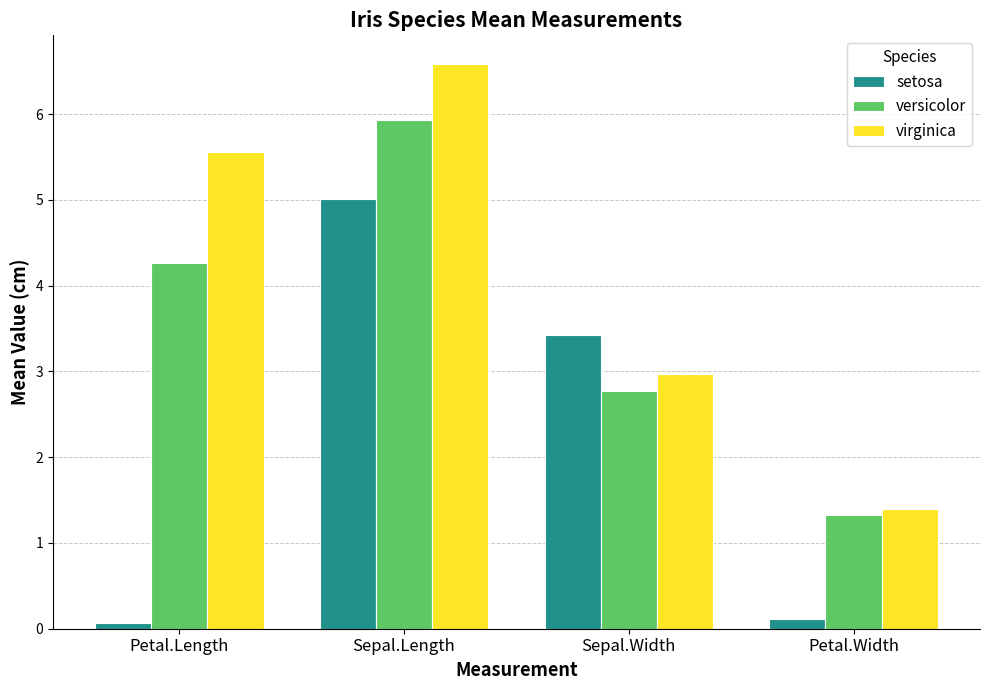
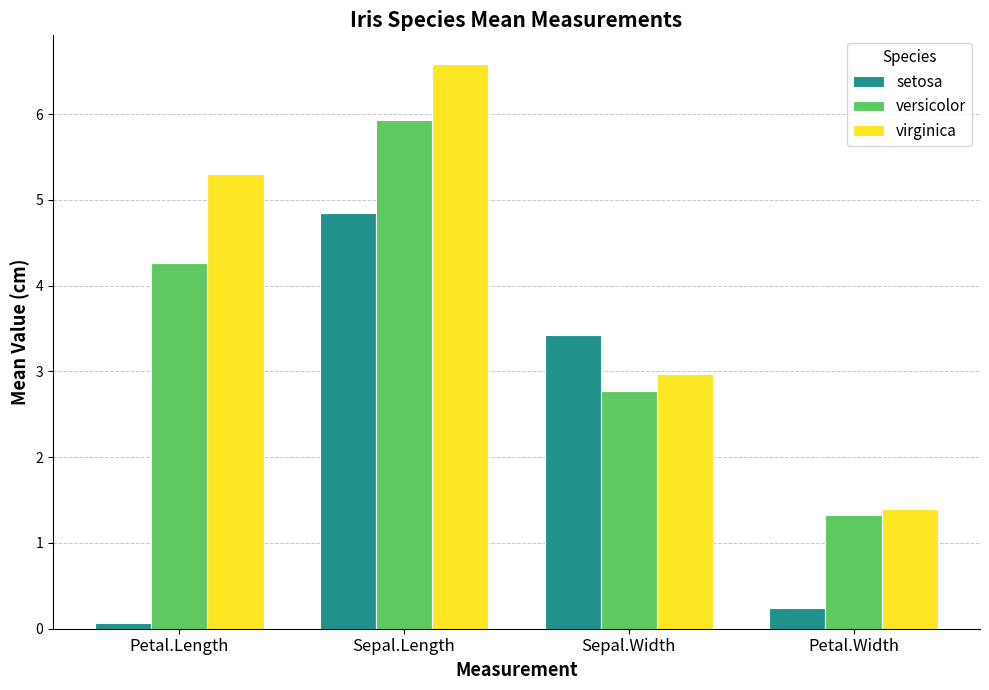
virginica, Petal.Length: 5.6 -> 5.3
setosa, Sepal.Length: 5.0 -> 4.8
setosa, Petal.Width: 0.1 -> 0.2
